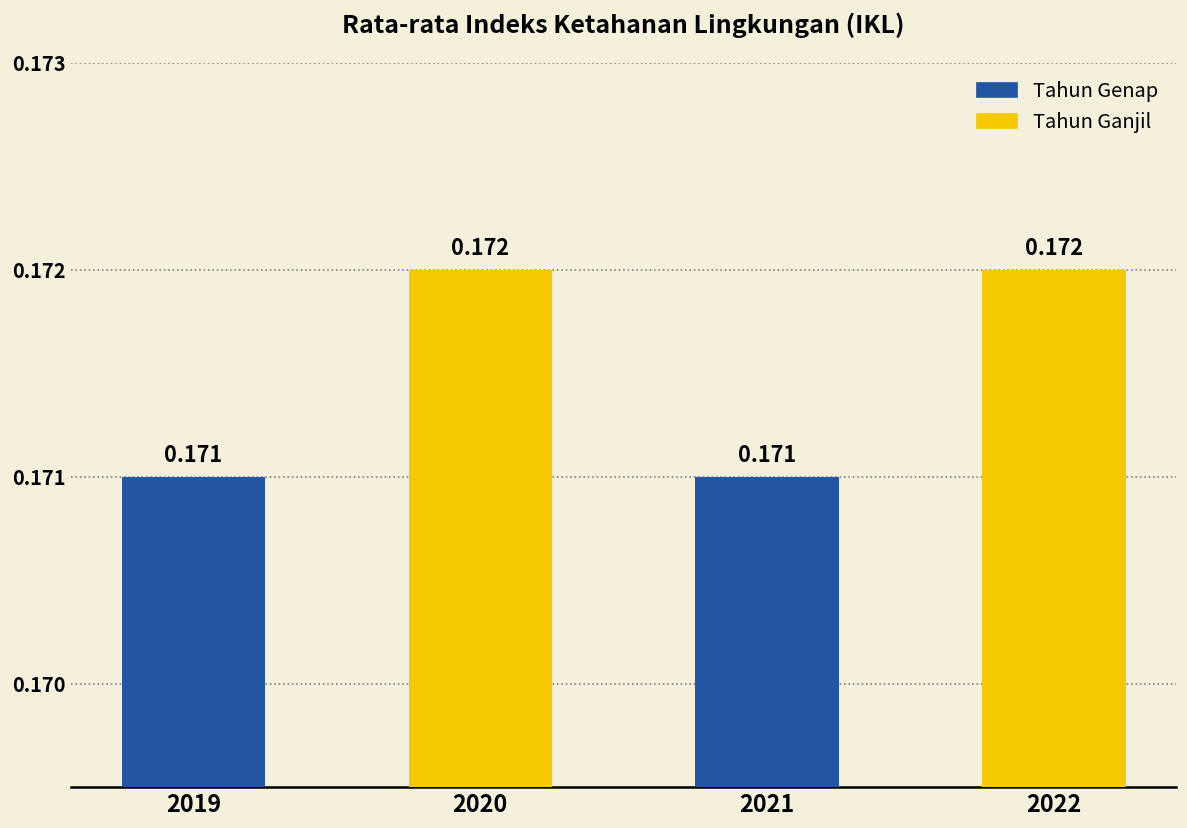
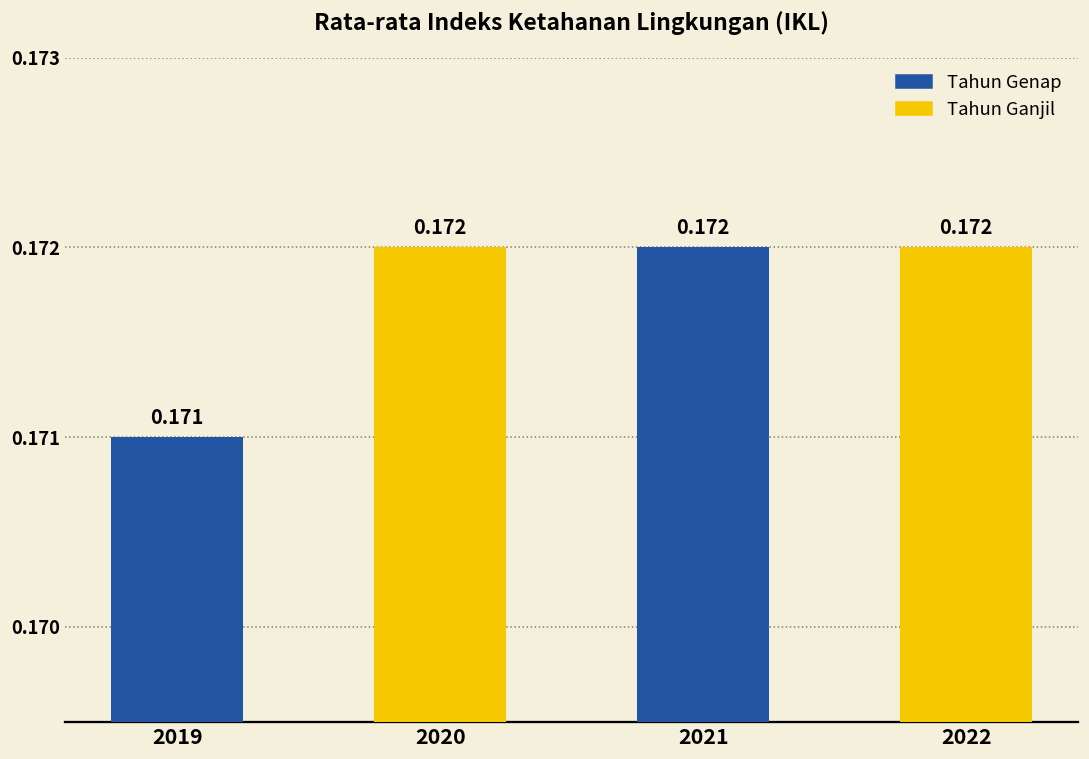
2021: 0.171 -> 0.172
